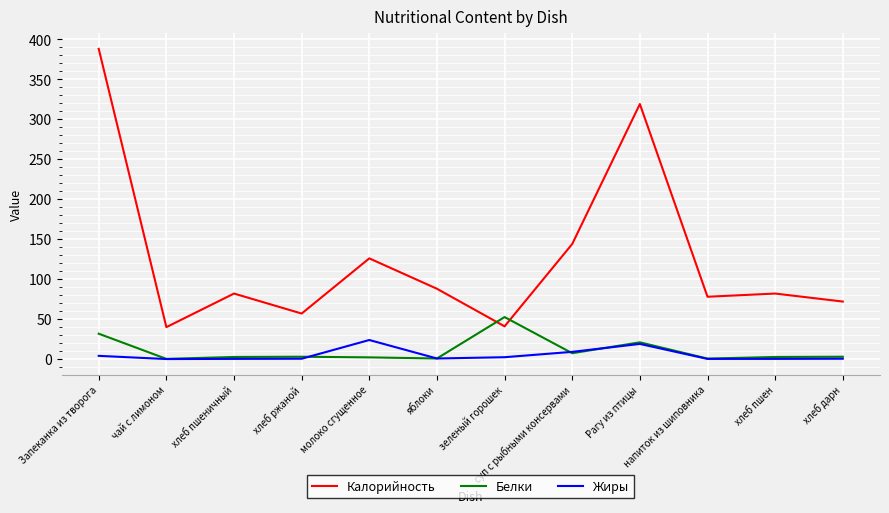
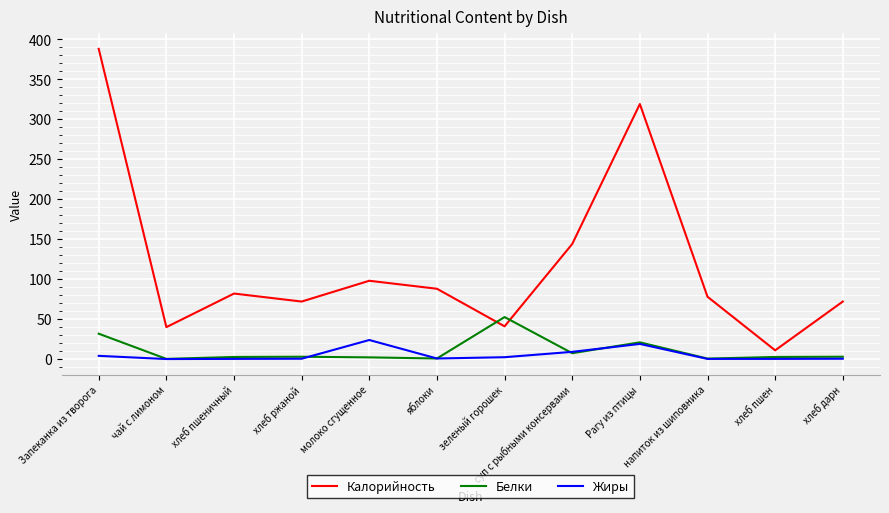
Калорийность, хлеб ржаной: 60 -> 70
Калорийность, молоко сгущенное: 130 -> 100
Калорийность, хлеб пшен: 80 -> 10
